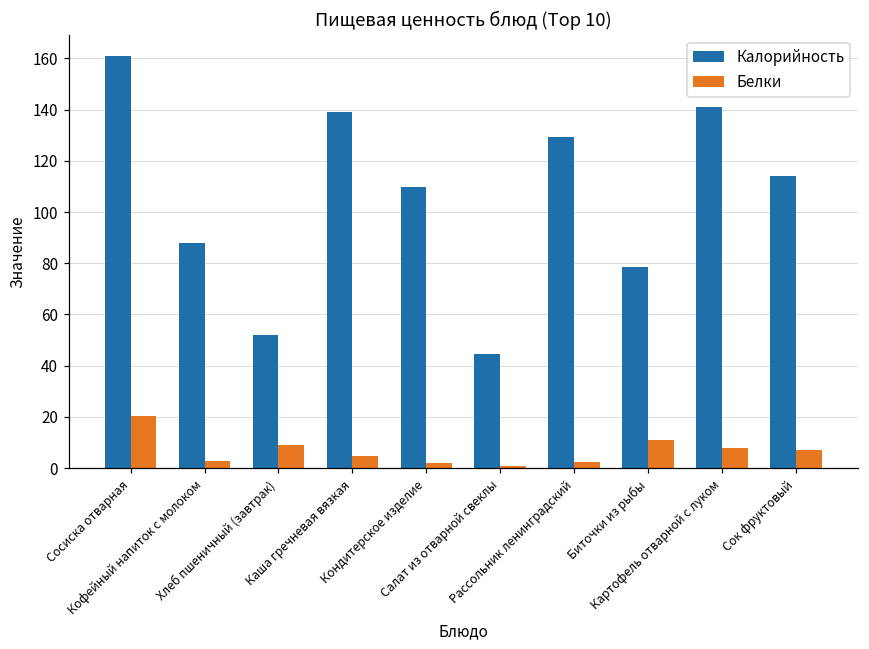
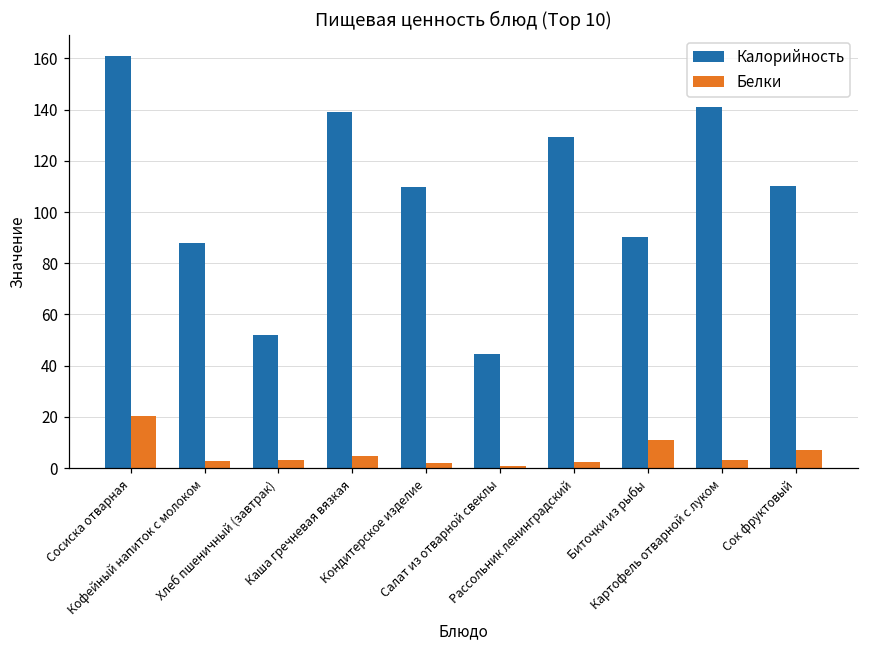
Белки, Хлеб пшеничный (завтрак): 9 -> 3
Калорийность, Биточки из рыбы: 79 -> 90
Белки, Картофель отварной с луком: 8 -> 3
Калорийность, Сок фруктовый: 114 -> 110
